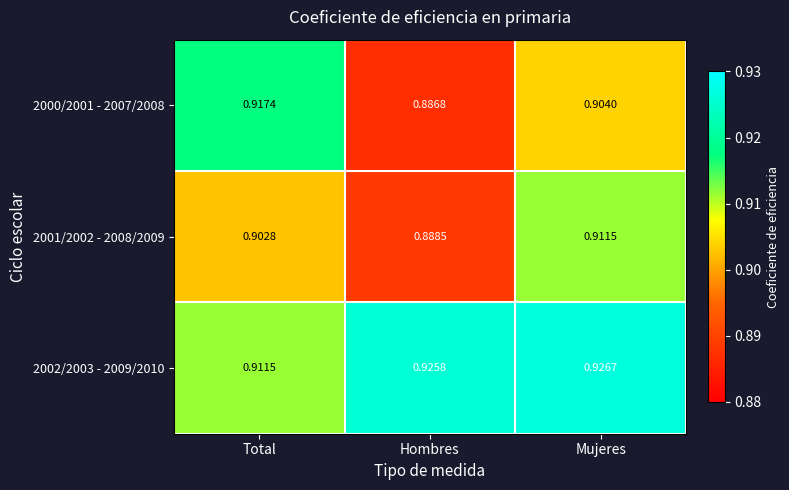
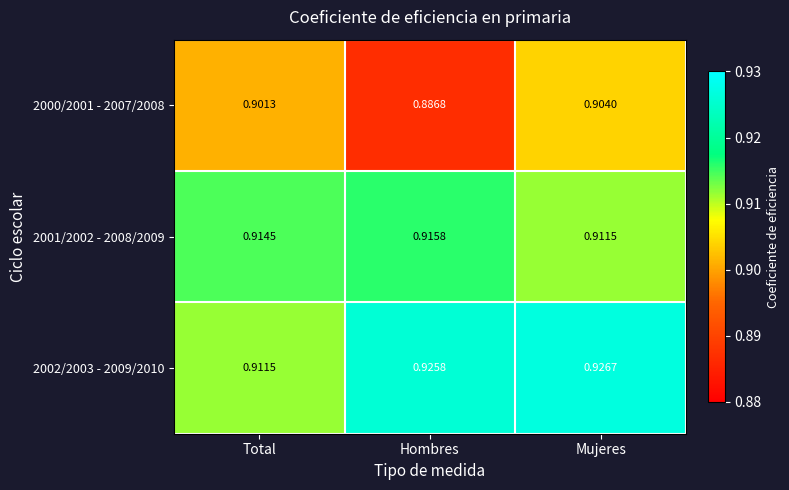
2000/2001 - 2007/2008, Total: 0.9174 -> 0.9013
2001/2002 - 2008/2009, Total: 0.9028 -> 0.9145
2001/2002 - 2008/2009, Hombres: 0.8885 -> 0.9158
